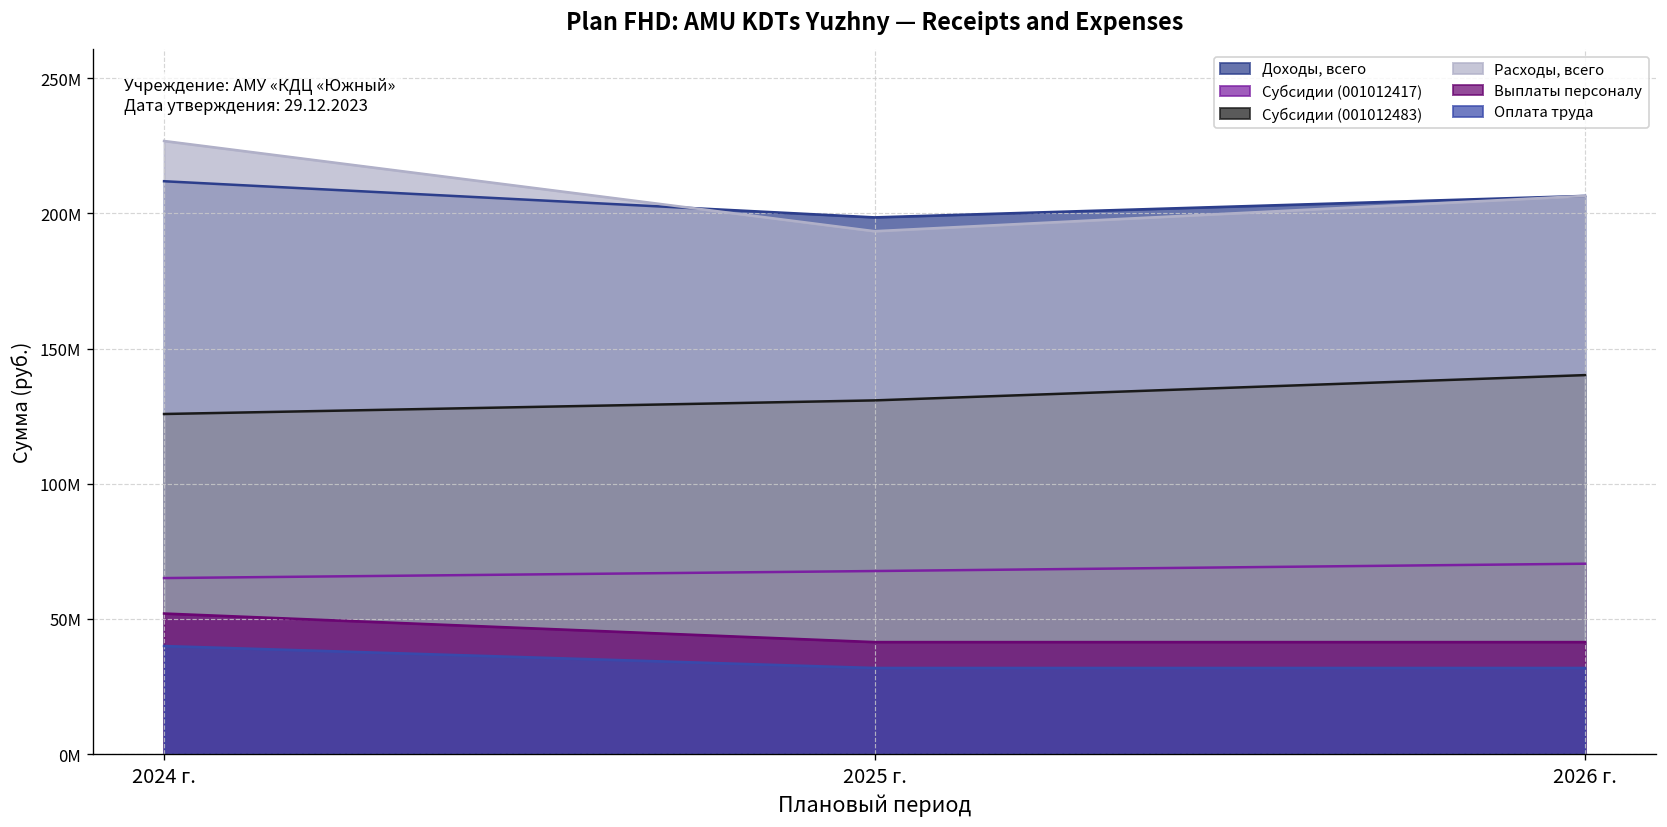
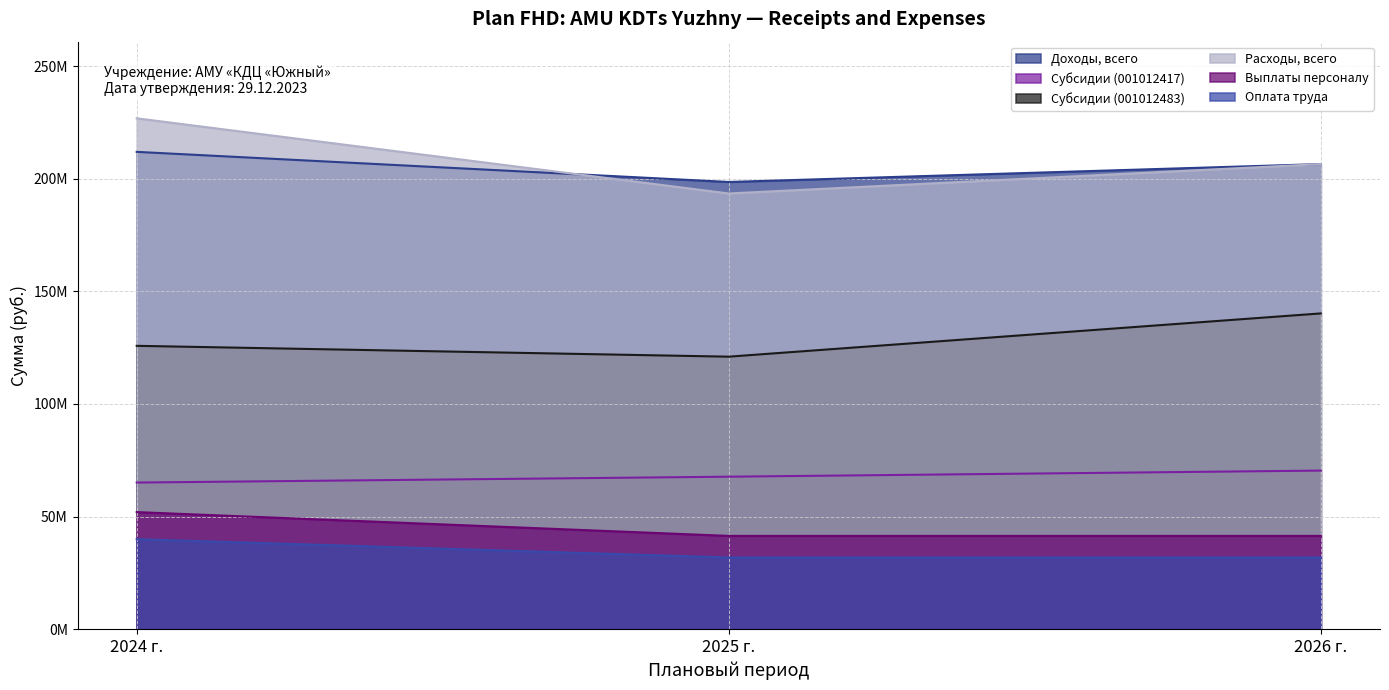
Субсидии (001012483), 2025 г.: 131000000 -> 121000000
